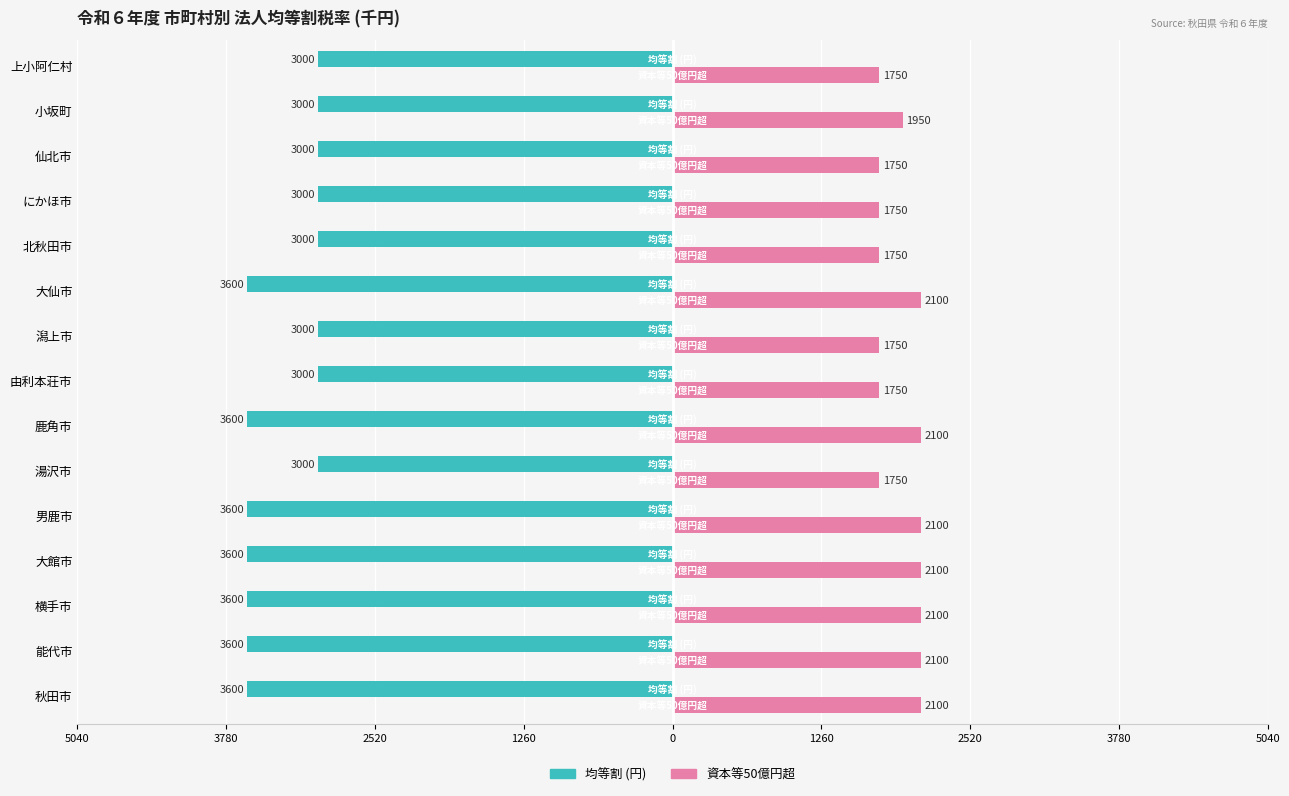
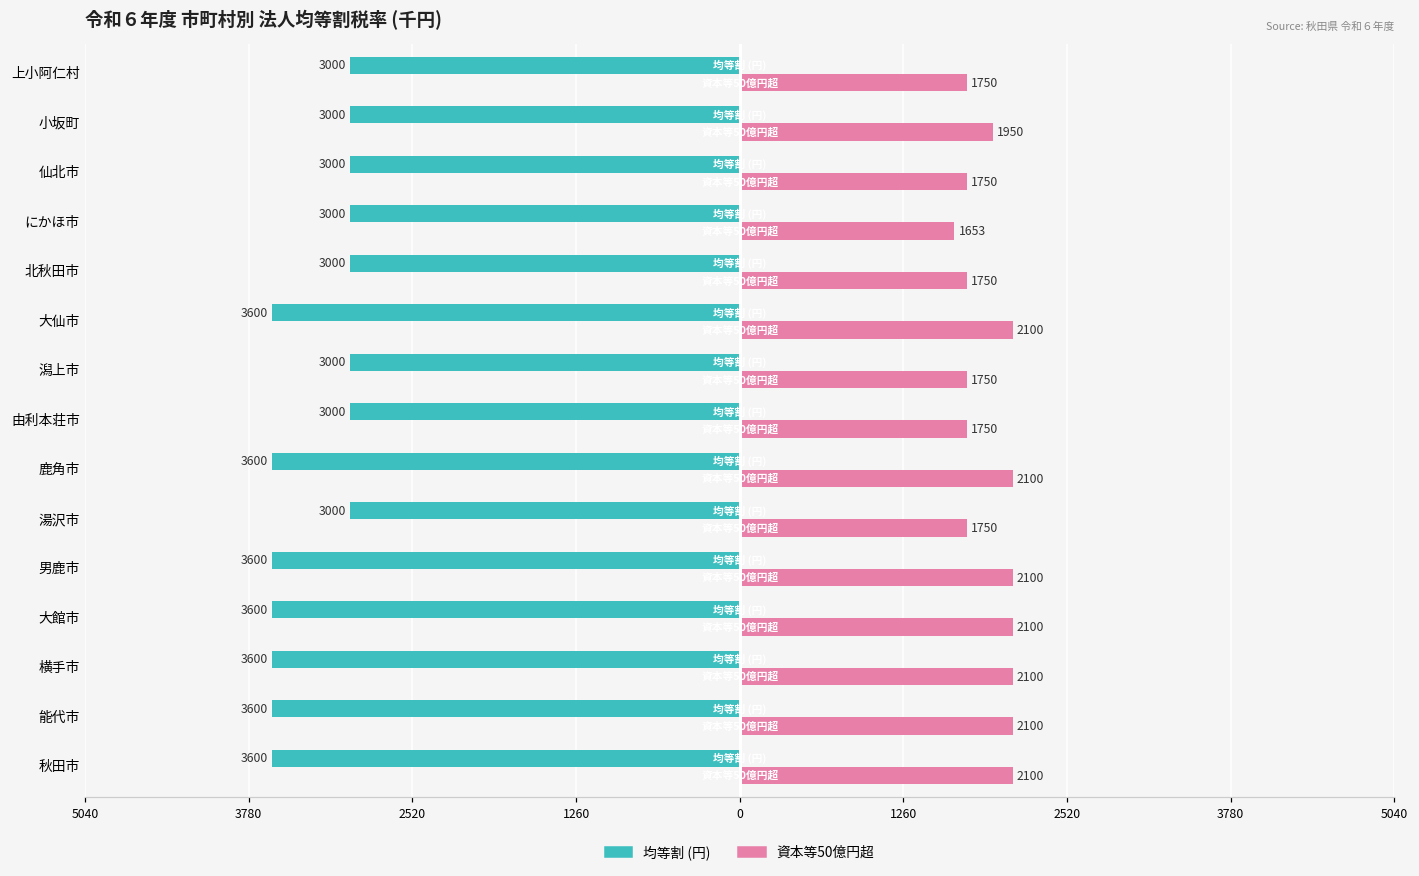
資本等50億円超, にかほ市: 1750 -> 1653
